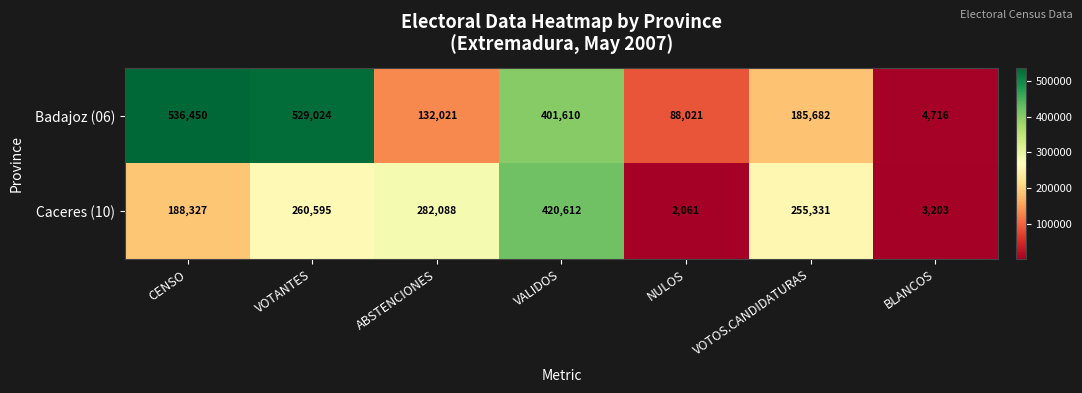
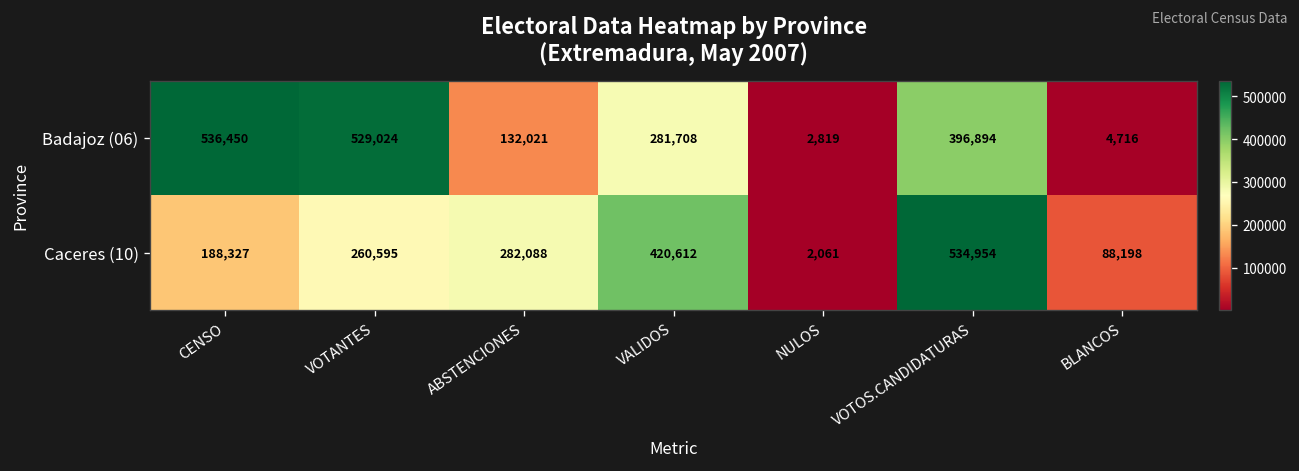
Badajoz (06), VALIDOS: 401,610 -> 281,708
Badajoz (06), NULOS: 88,021 -> 2,819
Badajoz (06), VOTOS.CANDIDATURAS: 185,682 -> 396,894
Caceres (10), VOTOS.CANDIDATURAS: 255,331 -> 534,954
Caceres (10), BLANCOS: 3,203 -> 88,198
